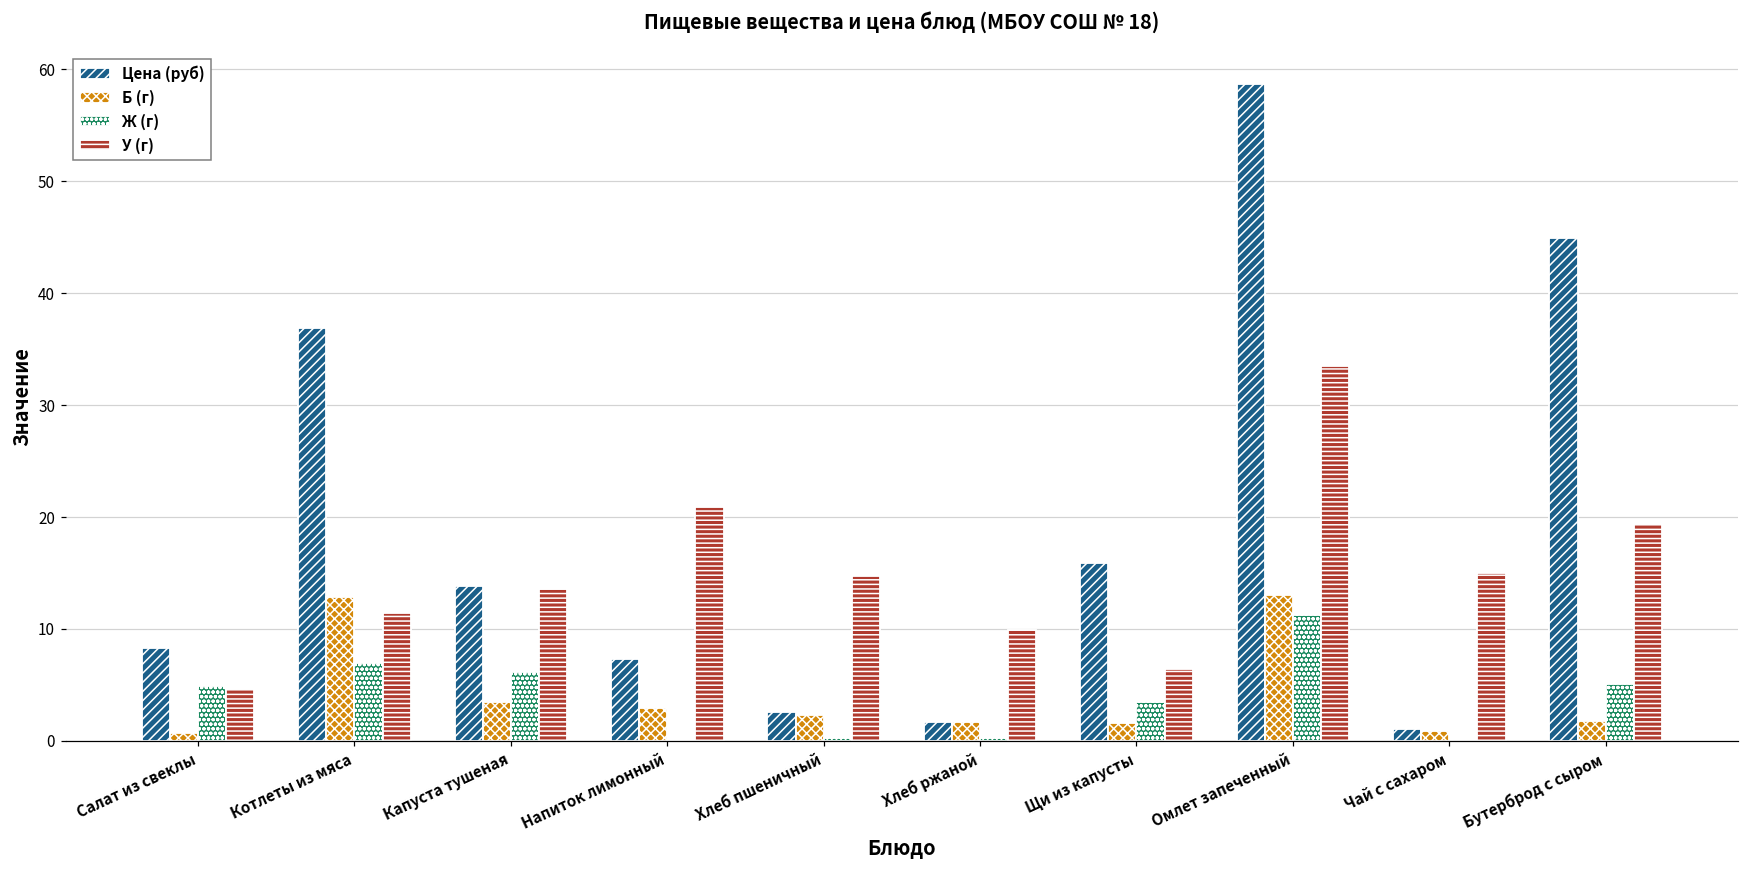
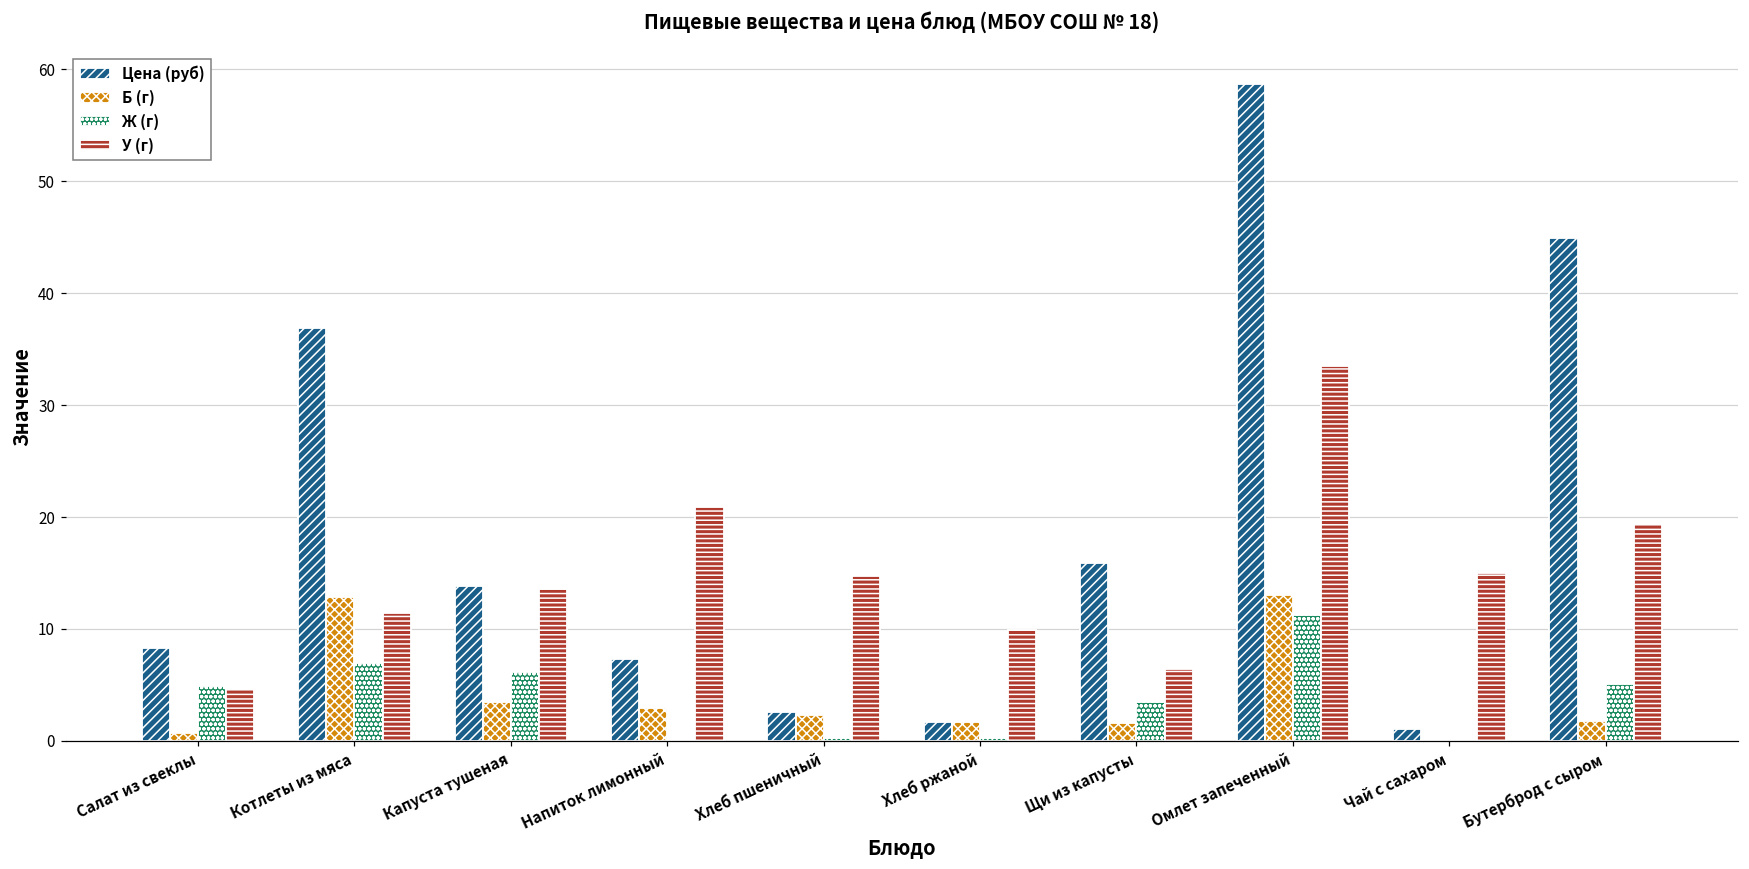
Б (г), Чай с сахаром: 0.9 -> 0.1
